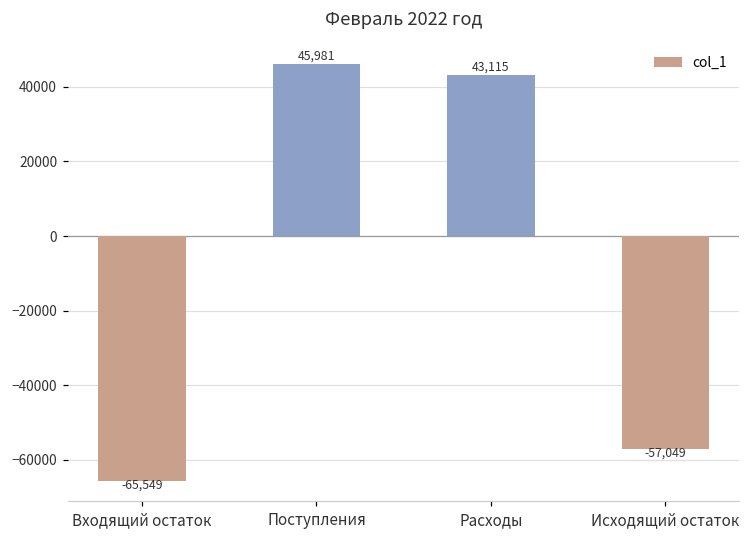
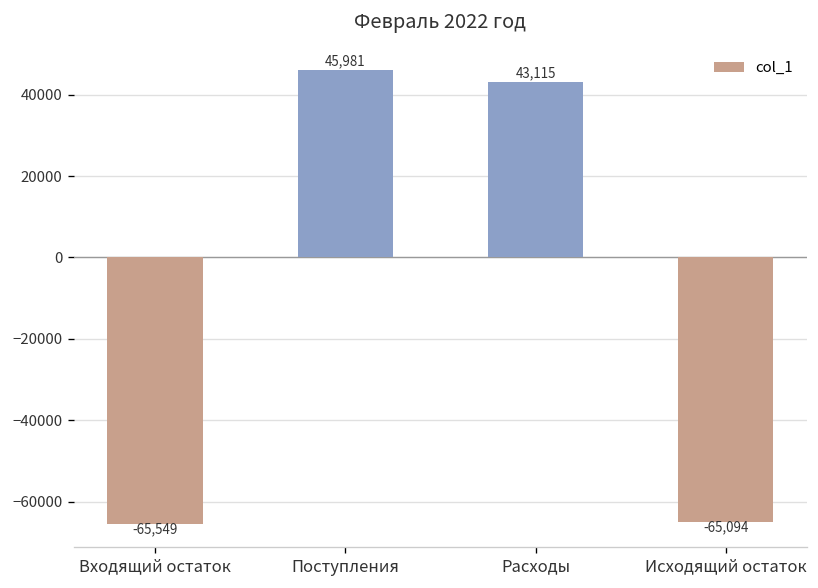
Исходящий остаток: -57,049 -> -65,094
